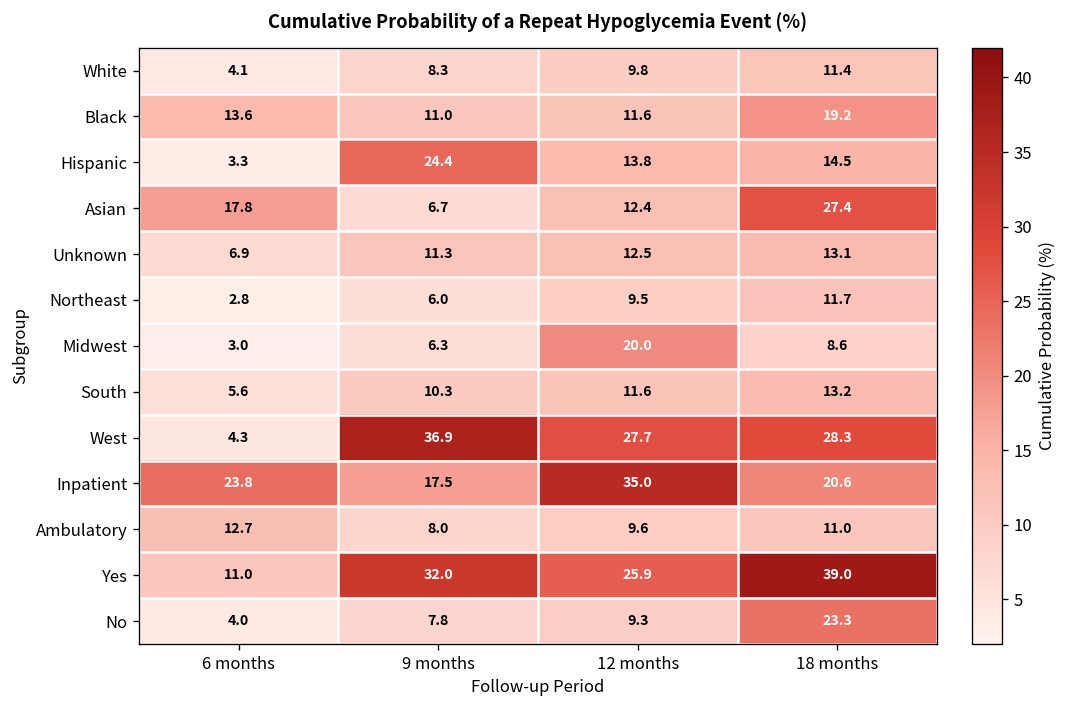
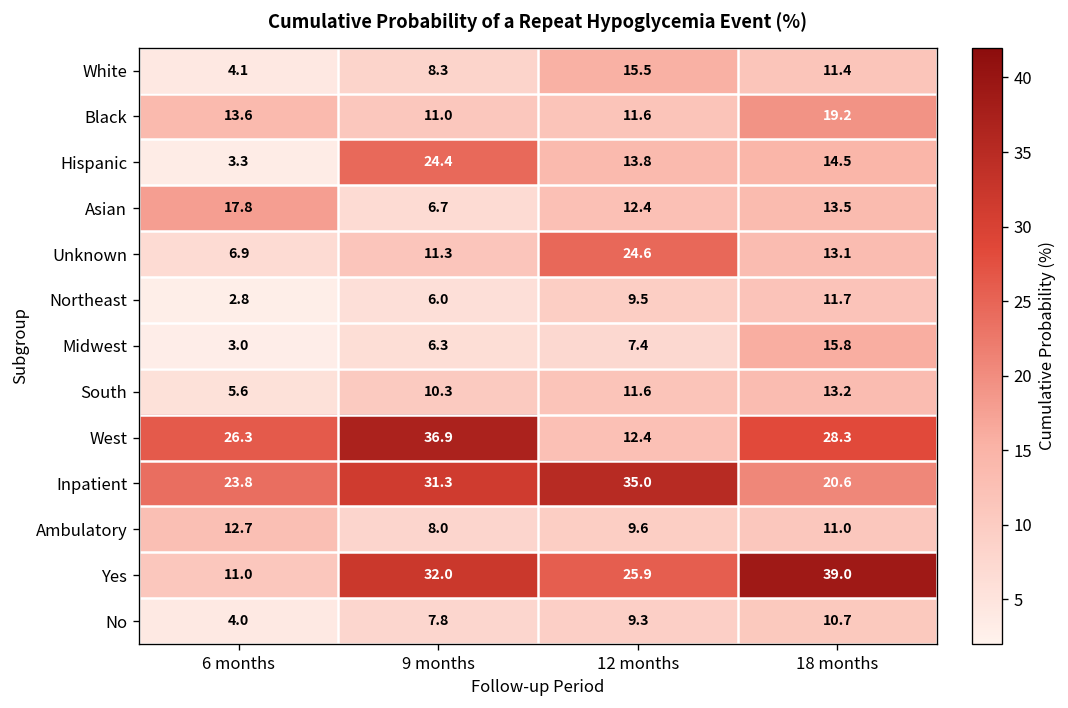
White, 12 months: 9.8 -> 15.5
Asian, 18 months: 27.4 -> 13.5
Unknown, 12 months: 12.5 -> 24.6
Midwest, 12 months: 20.0 -> 7.4
Midwest, 18 months: 8.6 -> 15.8
West, 6 months: 4.3 -> 26.3
West, 12 months: 27.7 -> 12.4
Inpatient, 9 months: 17.5 -> 31.3
No, 18 months: 23.3 -> 10.7
